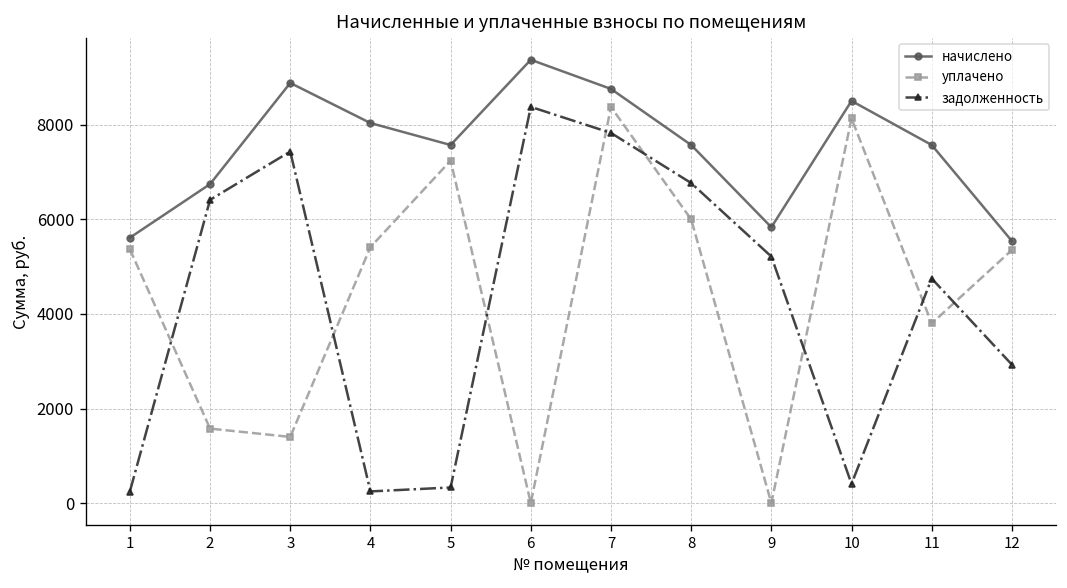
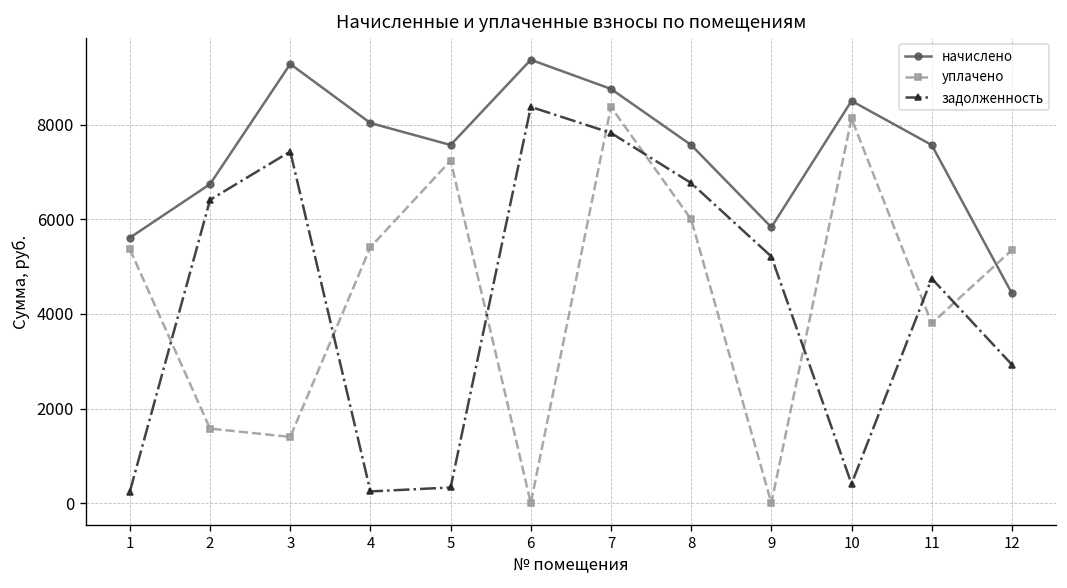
начислено, 3: 8900 -> 9300
начислено, 12: 5500 -> 4400
